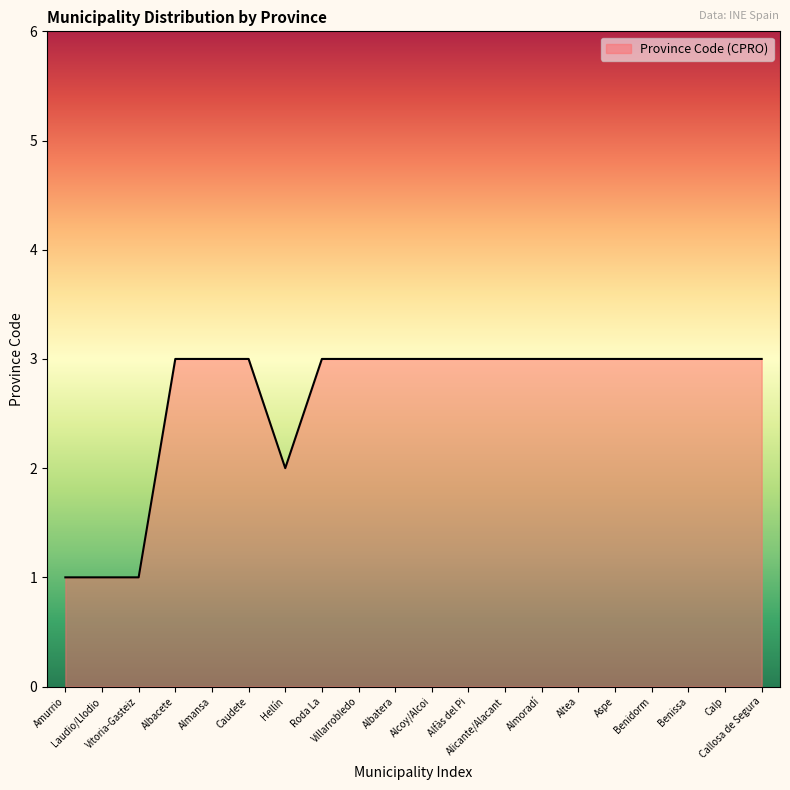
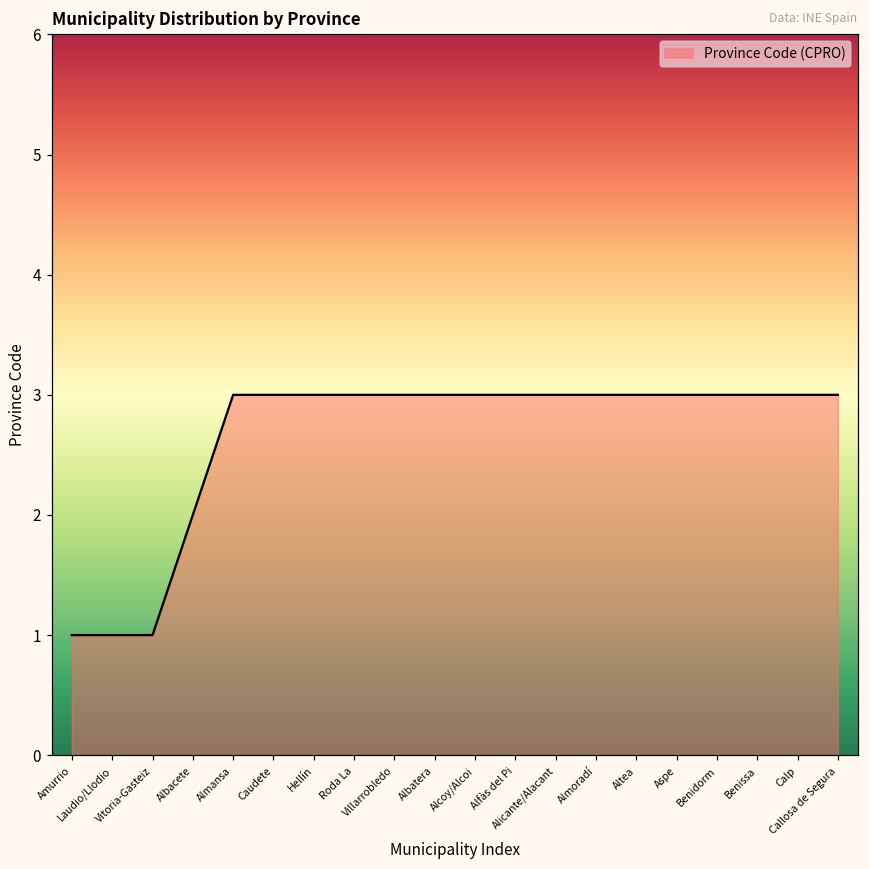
Albacete: 3 -> 2
Hellín: 2 -> 3
